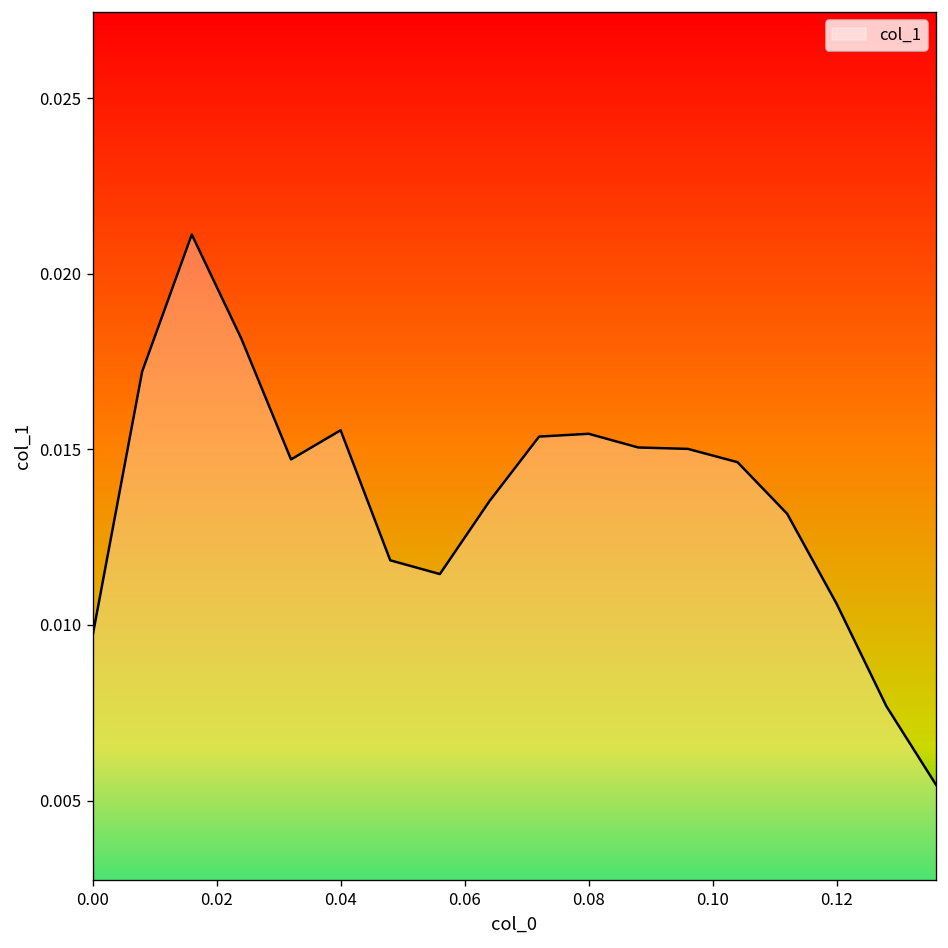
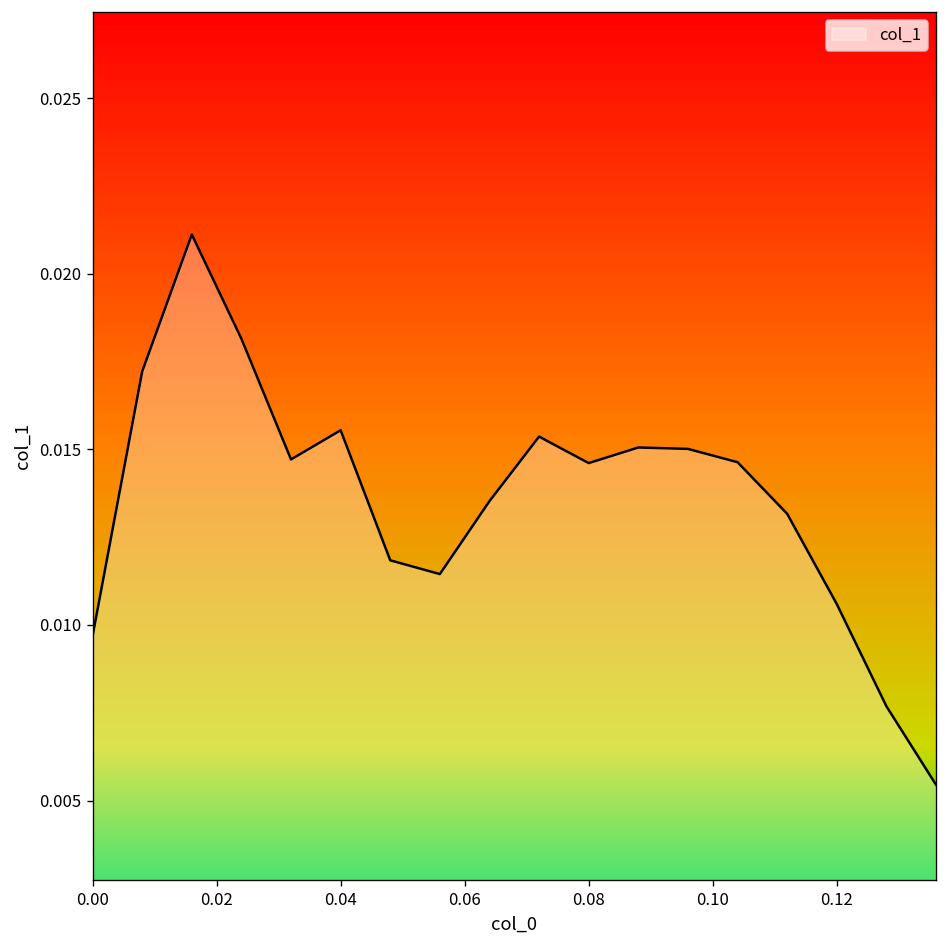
0.08: 0.0154 -> 0.0146
